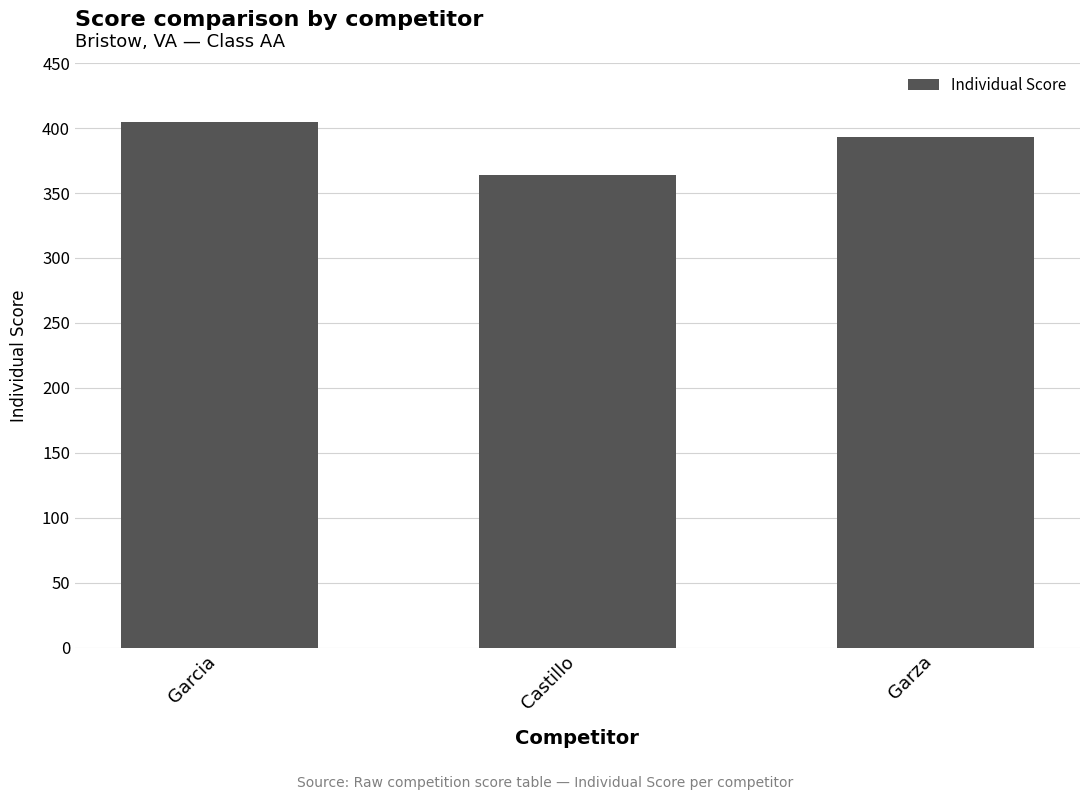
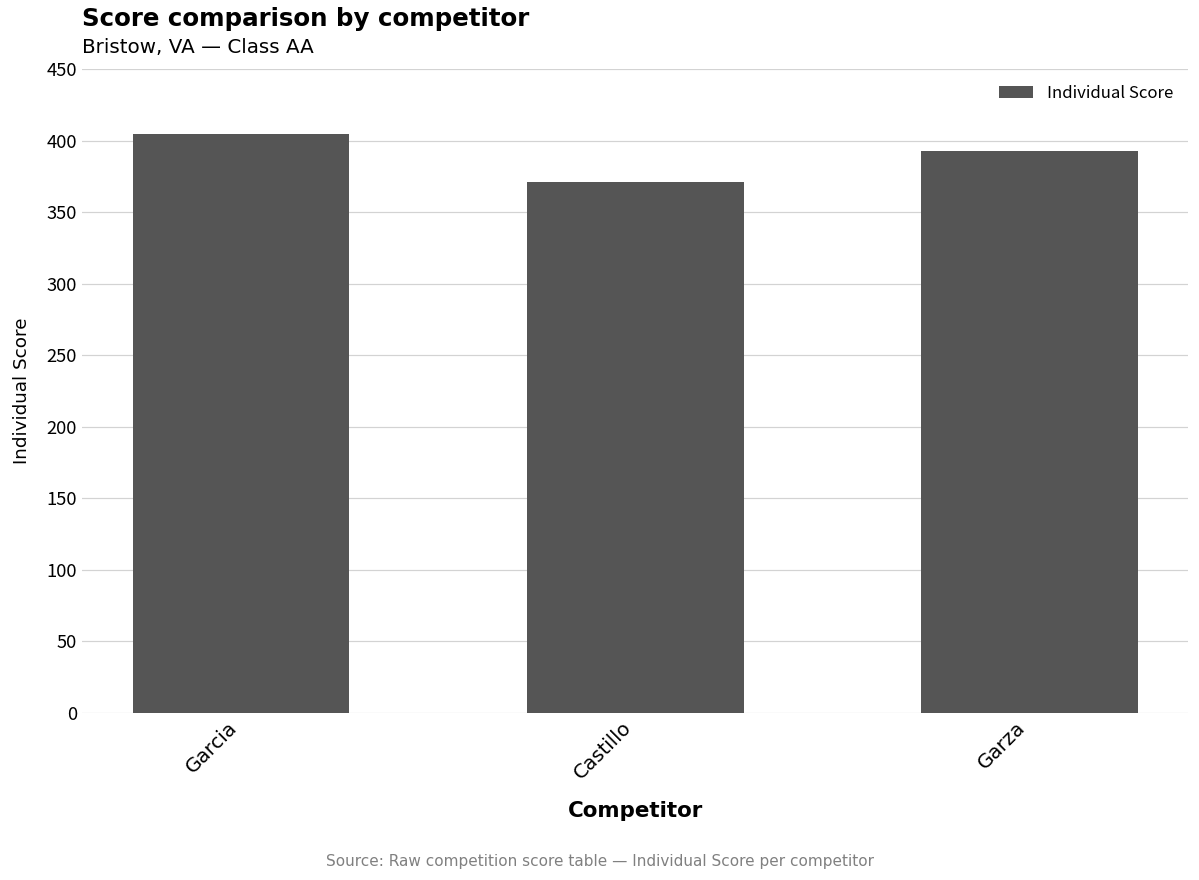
Castillo: 364 -> 371
